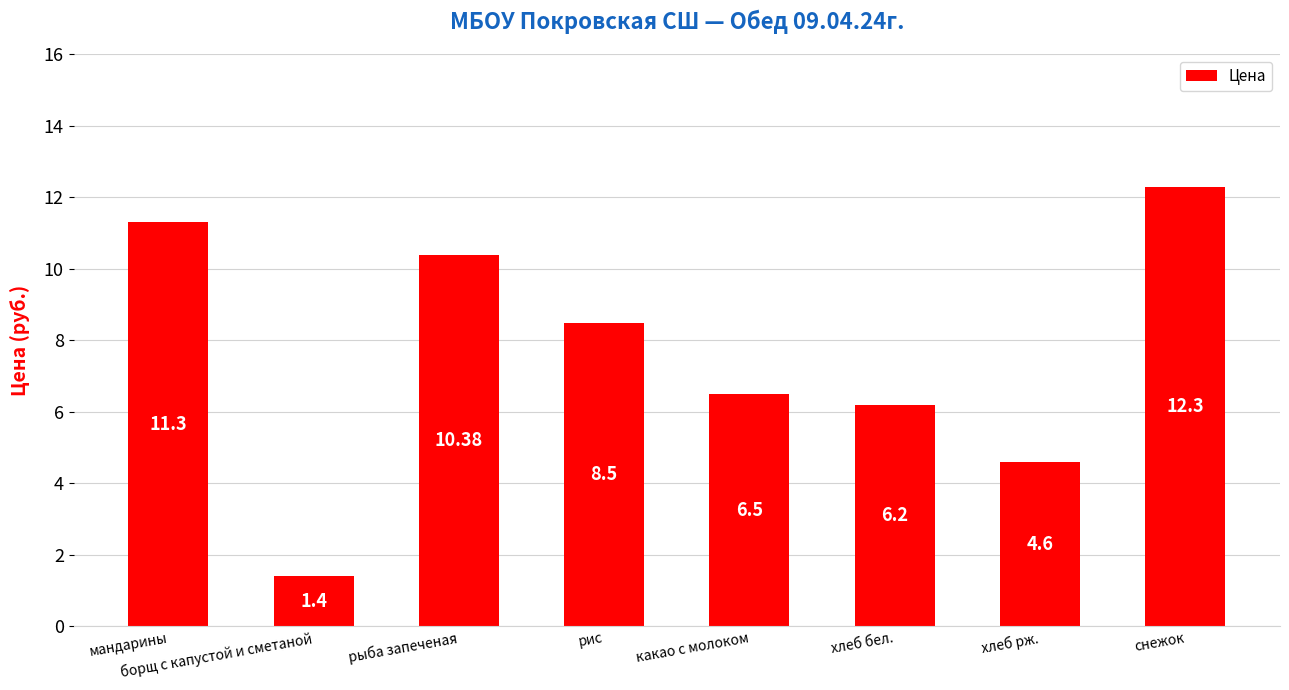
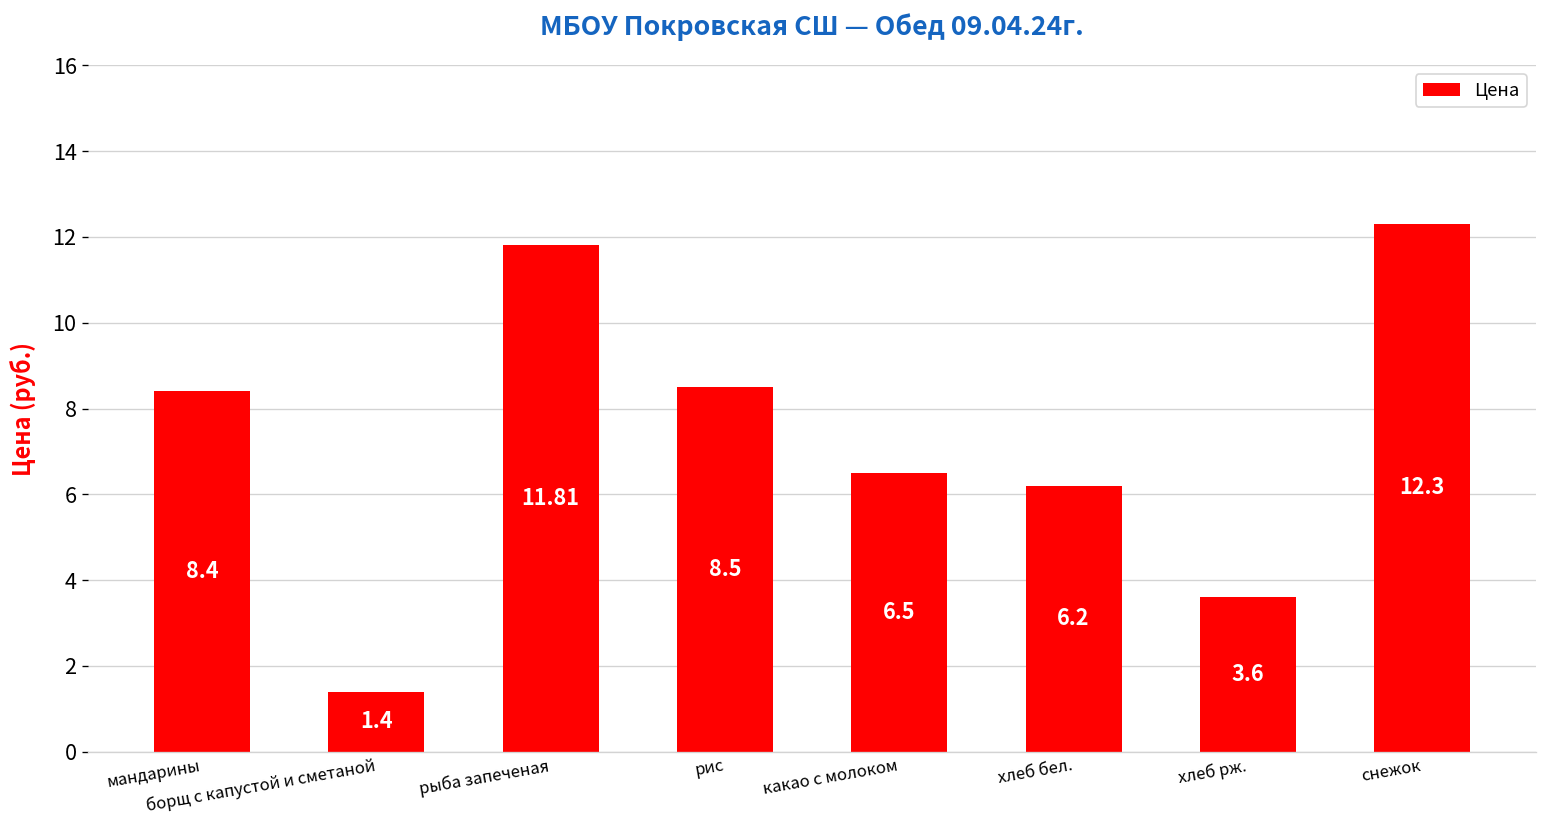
мандарины: 11.3 -> 8.4
рыба запеченая: 10.38 -> 11.81
хлеб рж.: 4.6 -> 3.6
